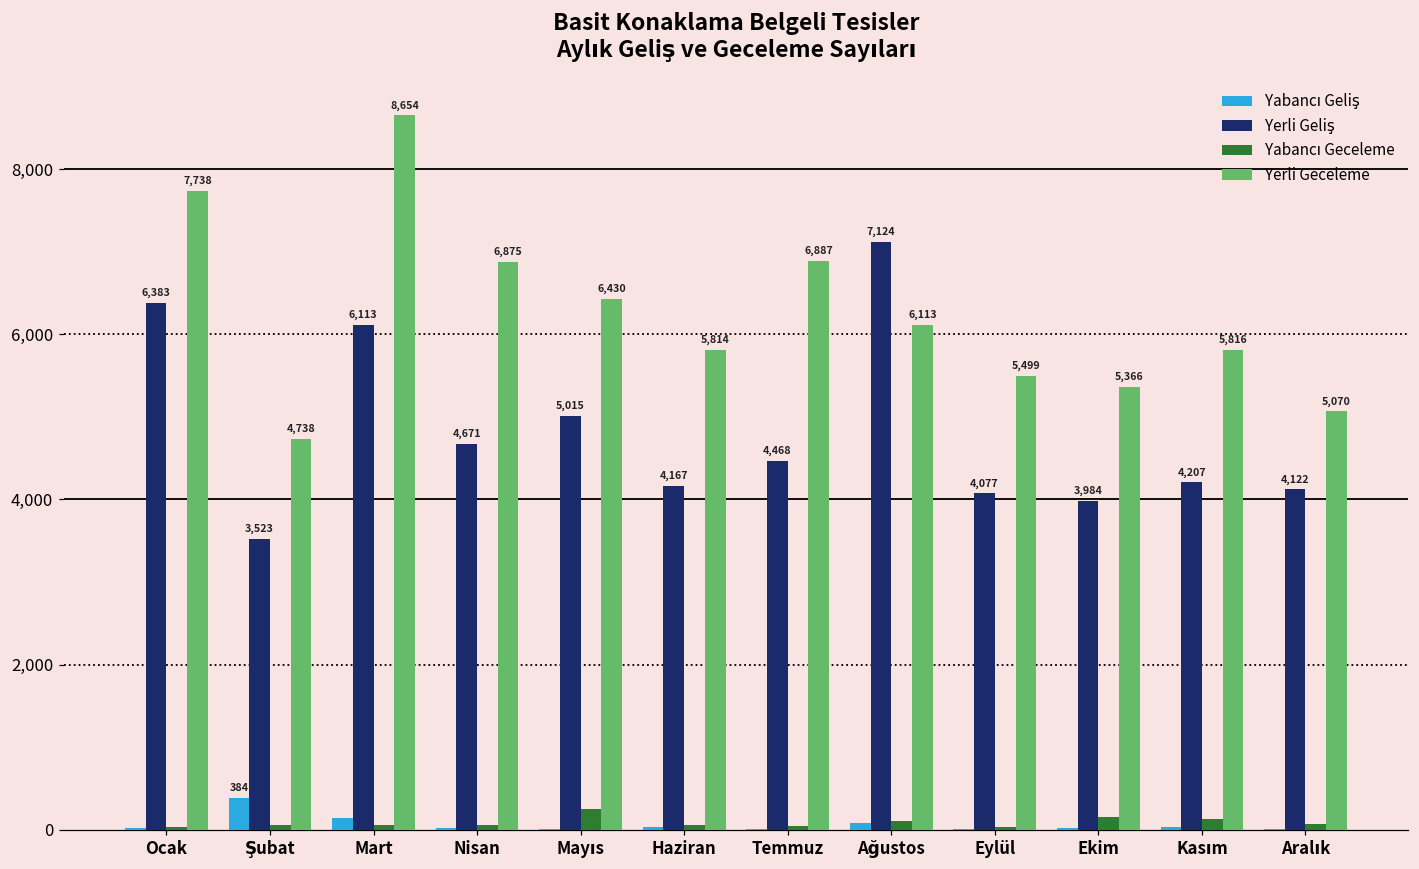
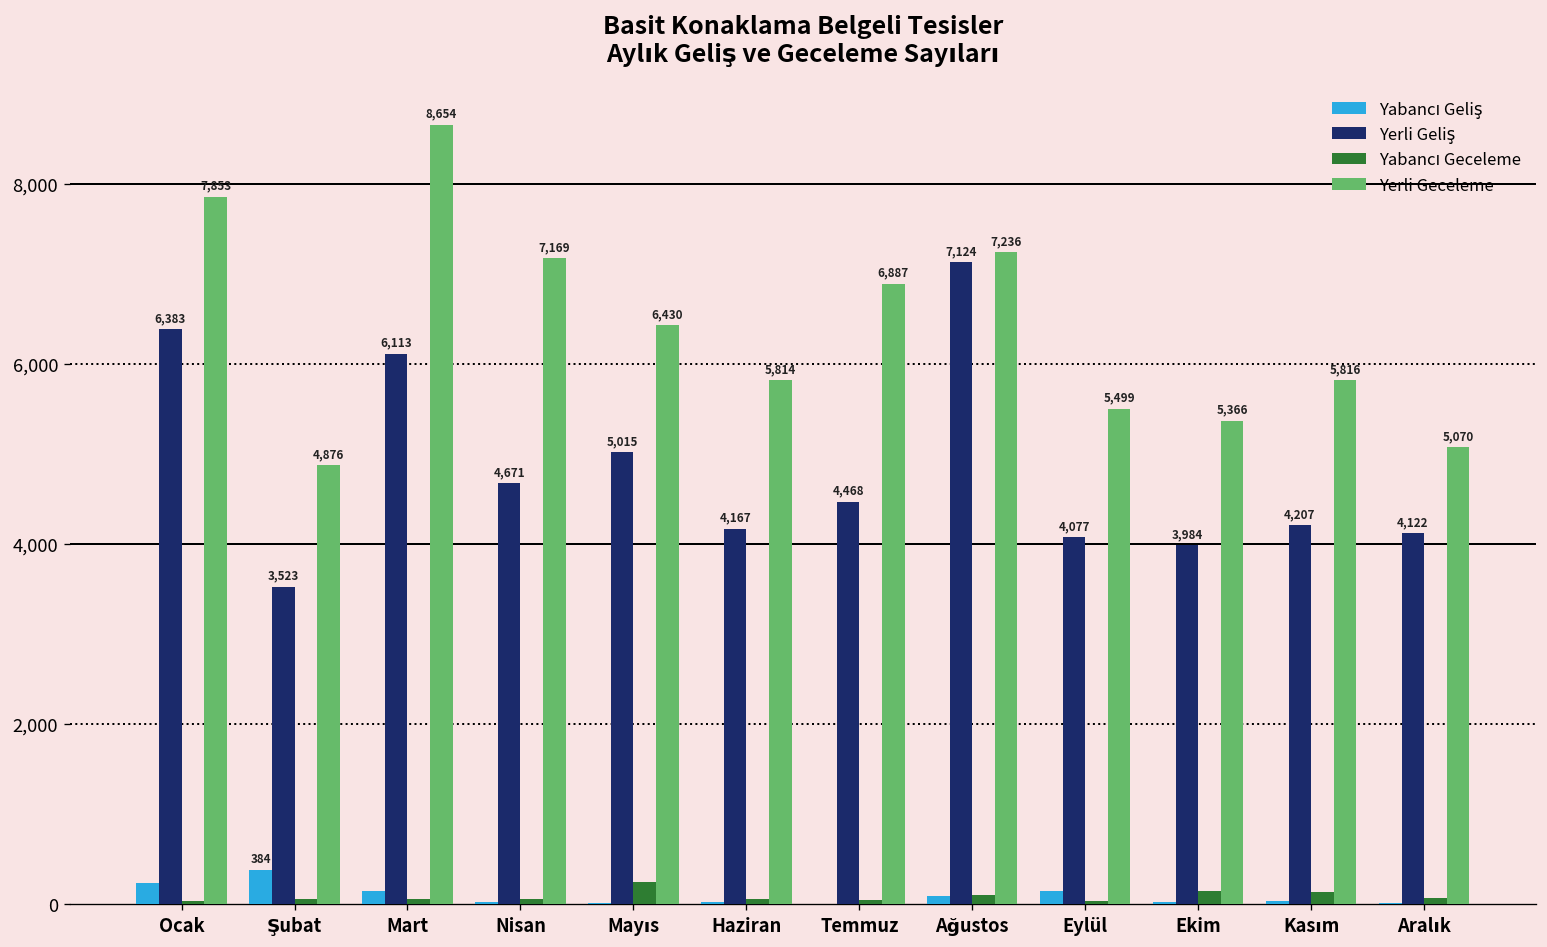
Yabancı Geliş, Ocak: 0 -> 200
Yerli Geceleme, Ocak: 7,738 -> 7,853
Yerli Geceleme, Şubat: 4,738 -> 4,876
Yerli Geceleme, Nisan: 6,875 -> 7,169
Yerli Geceleme, Ağustos: 6,113 -> 7,236
Yabancı Geliş, Eylül: 0 -> 200
